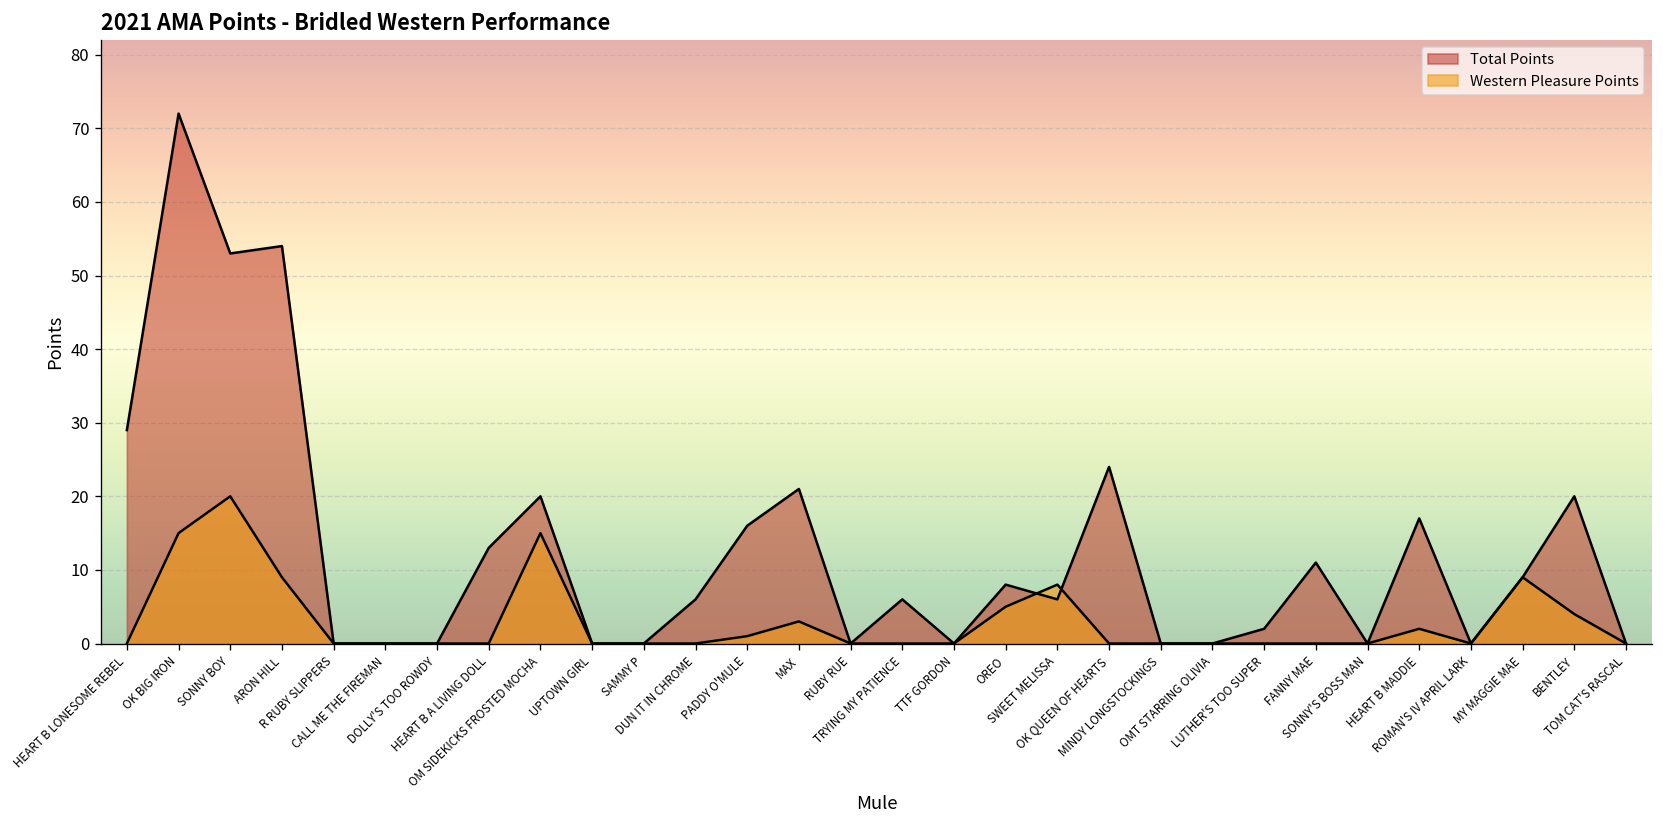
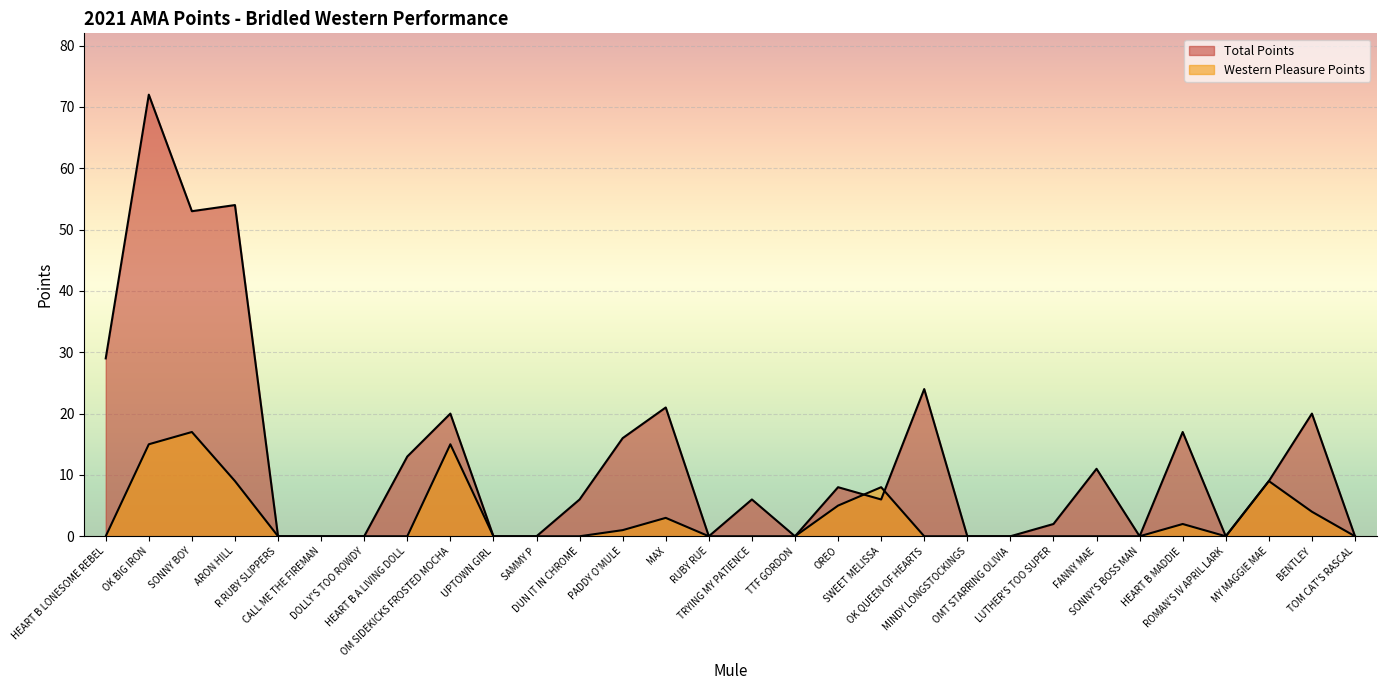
Western Pleasure Points, SONNY BOY: 20 -> 17
